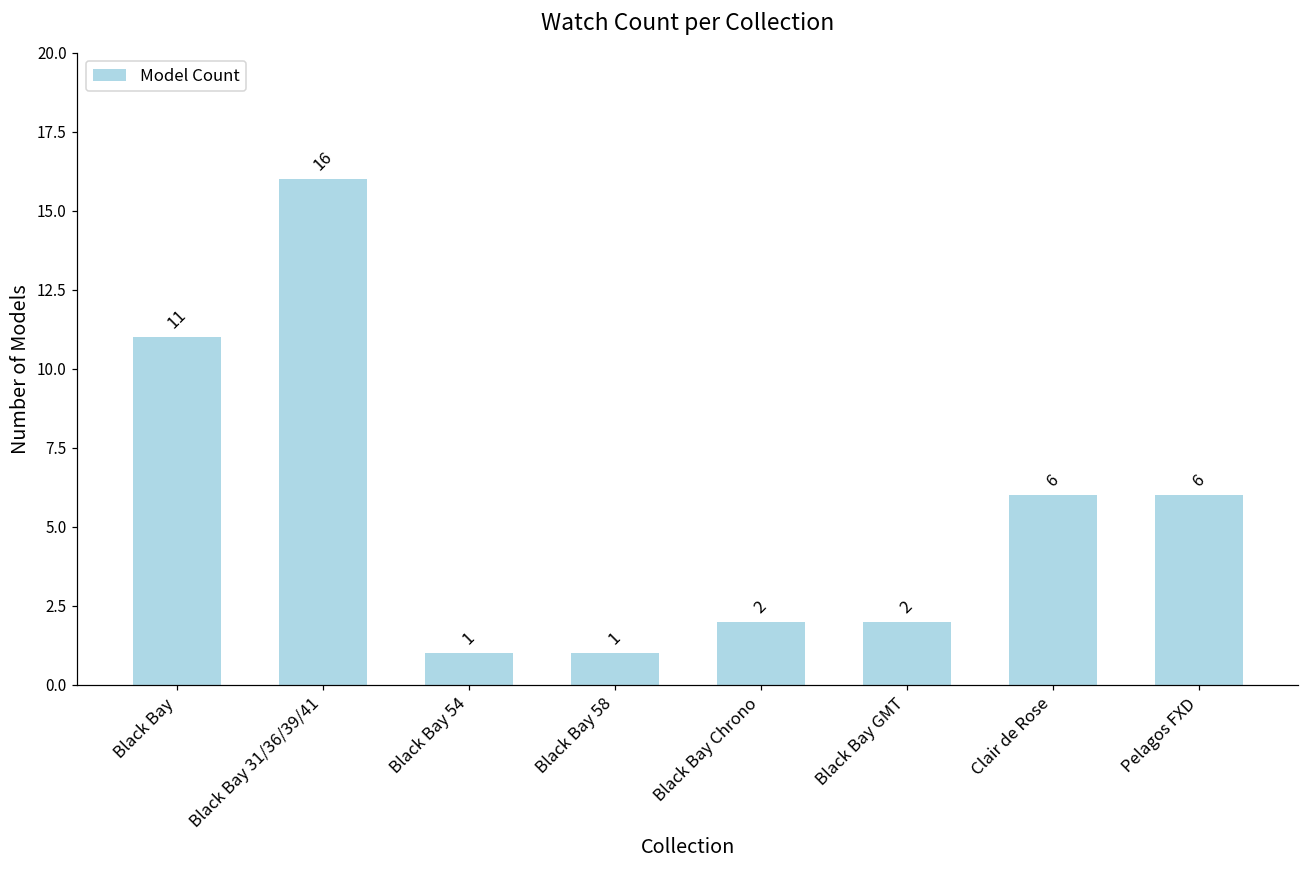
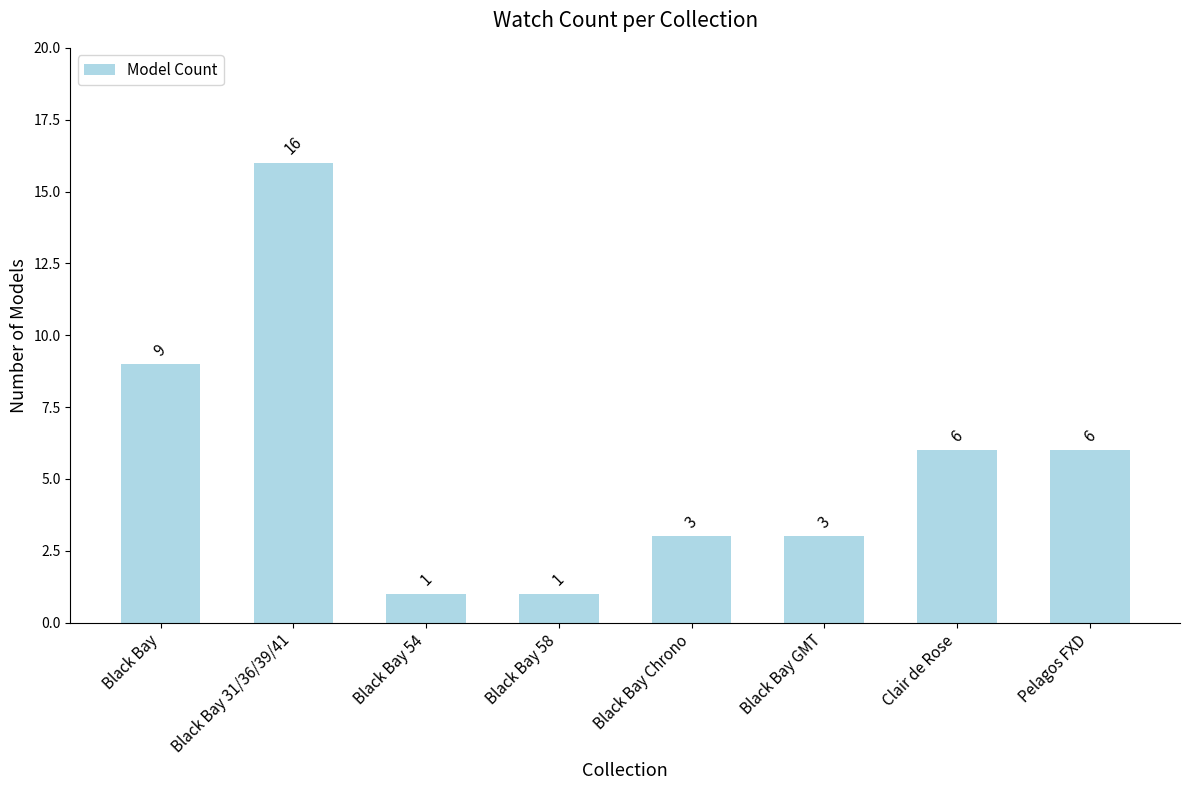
Black Bay: 11 -> 9
Black Bay Chrono: 2 -> 3
Black Bay GMT: 2 -> 3
